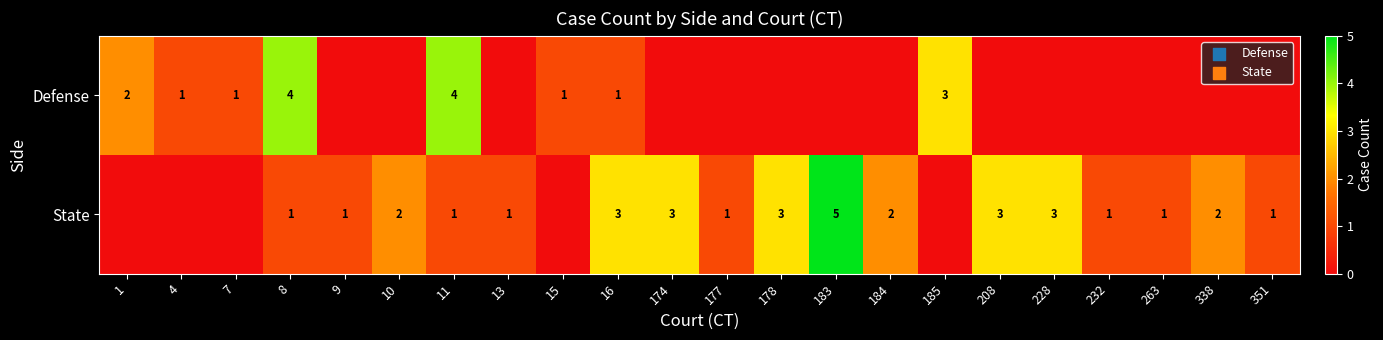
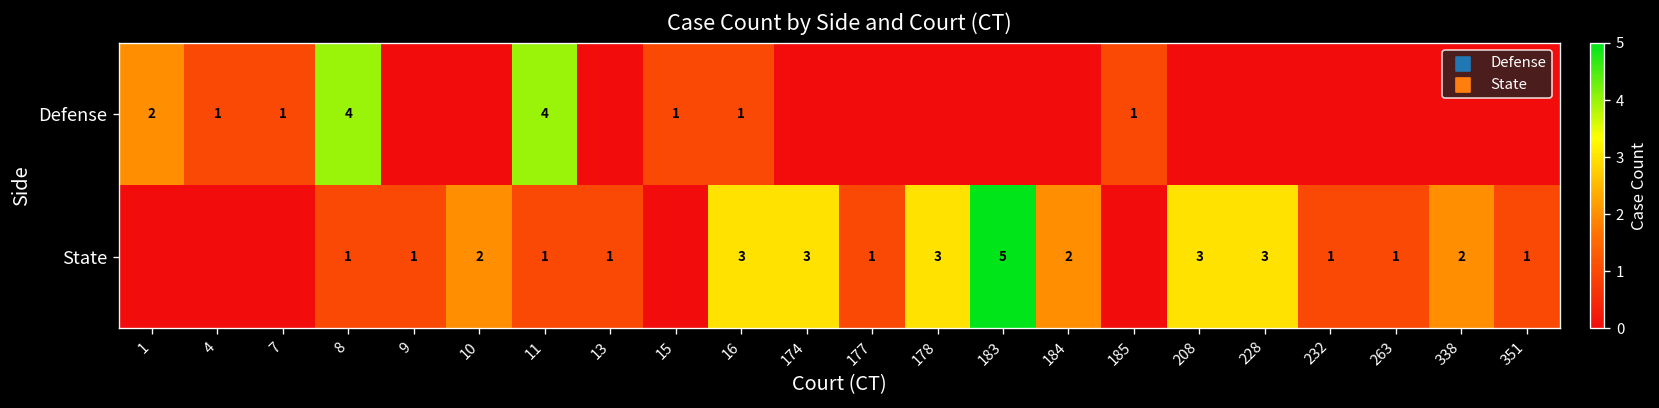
Defense, 185: 3 -> 1
